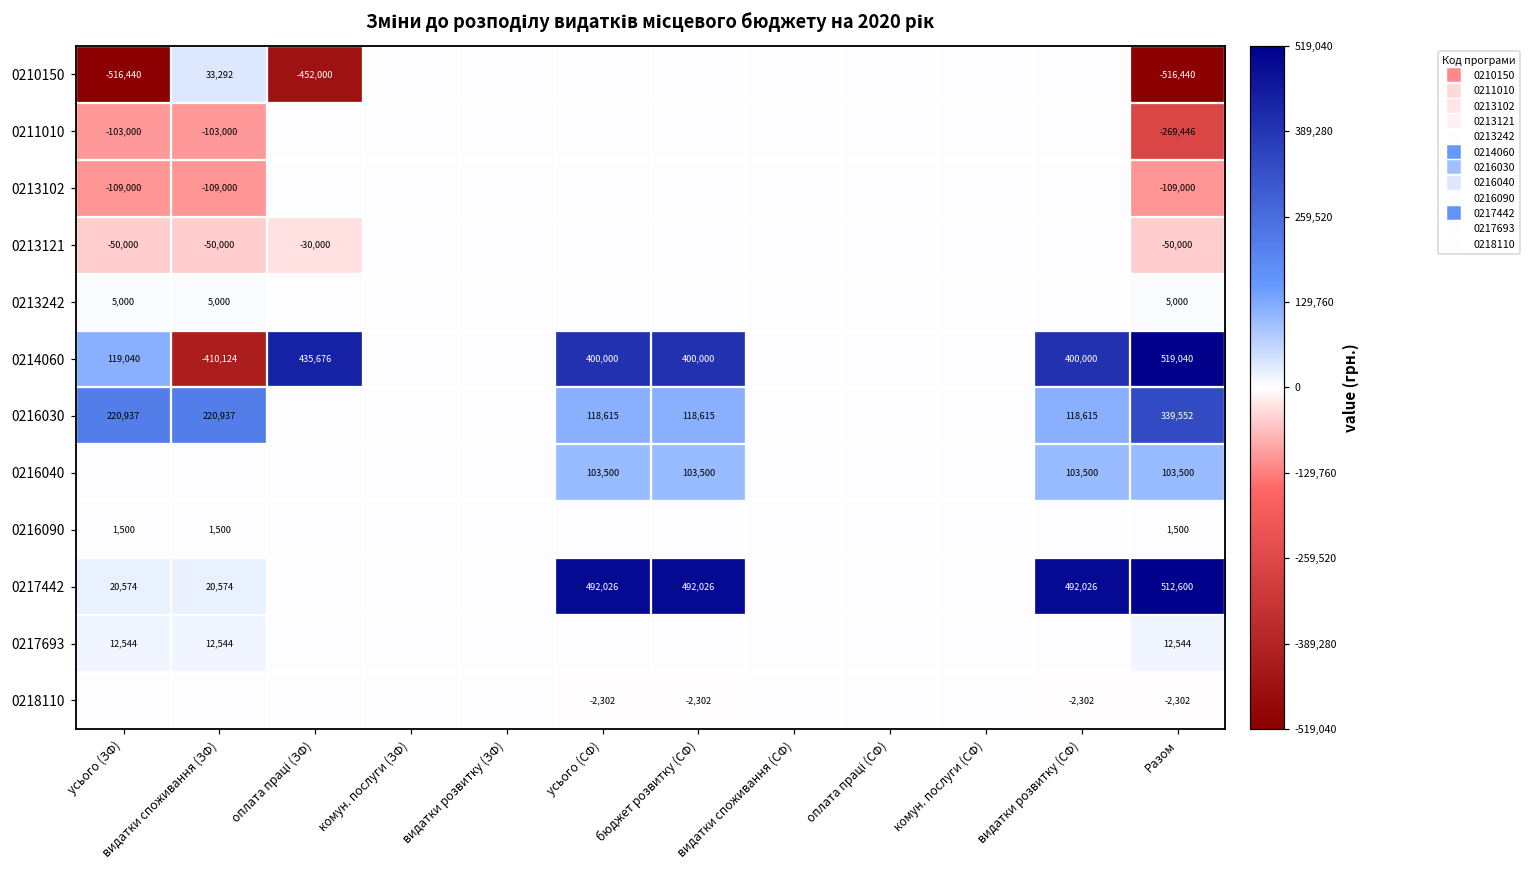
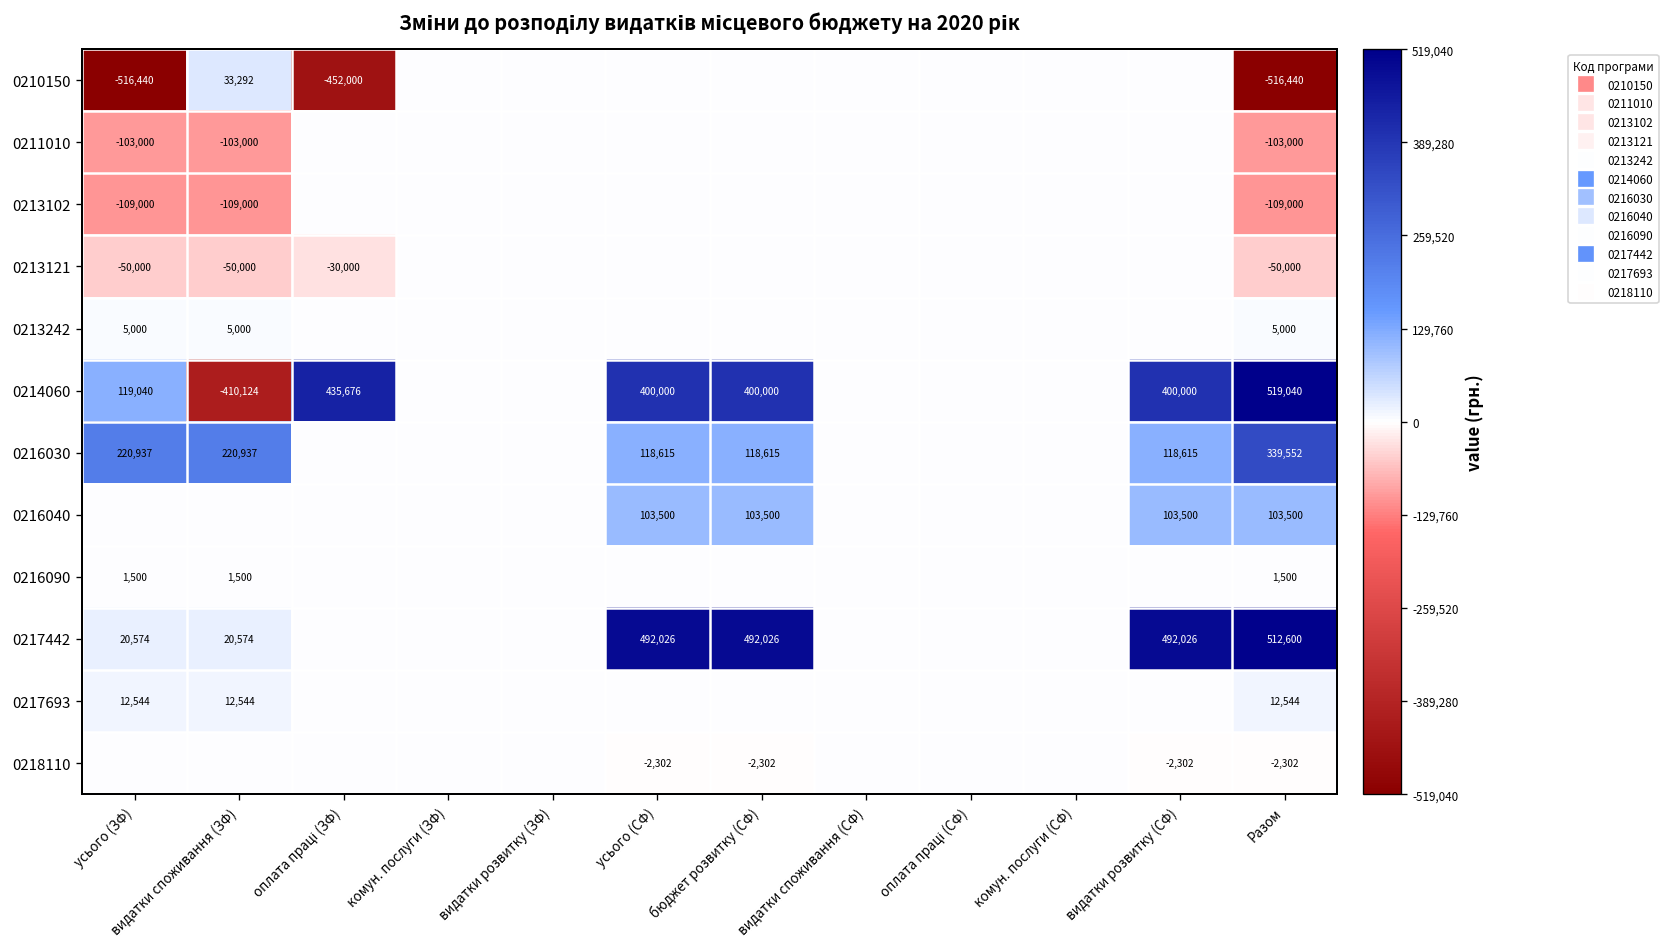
0211010, Разом: -269,446 -> -103,000
